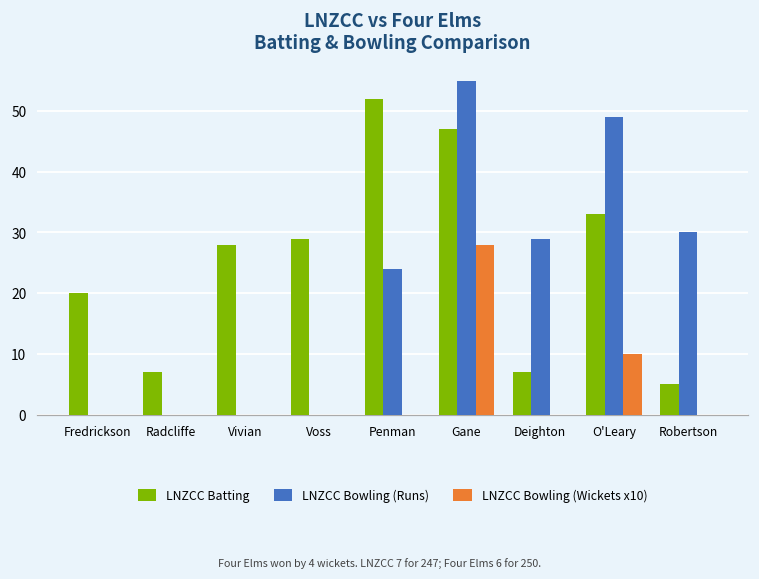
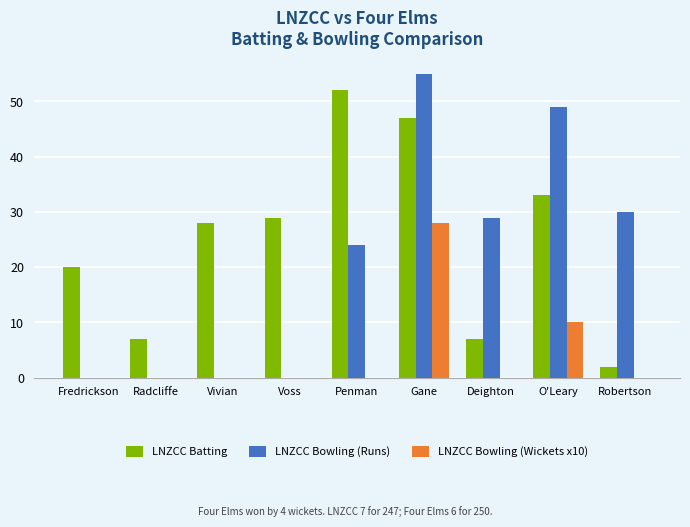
LNZCC Batting, Robertson: 5 -> 2
